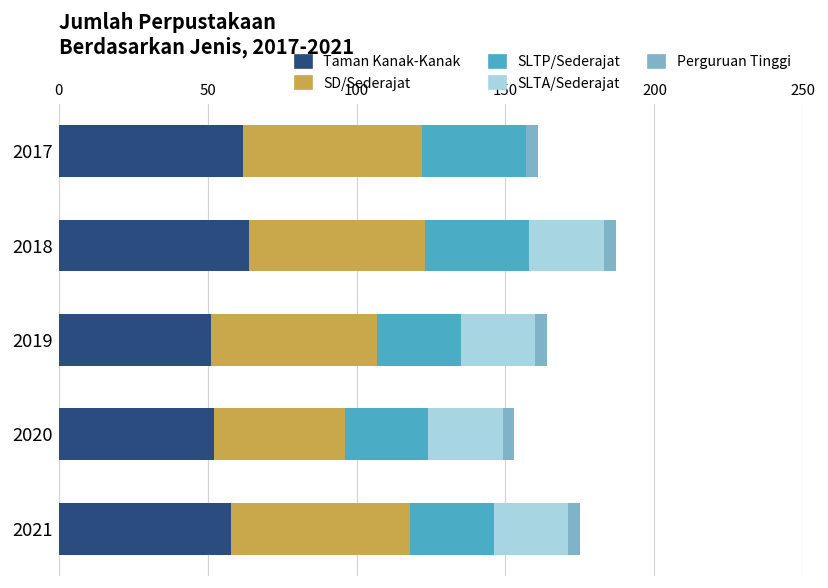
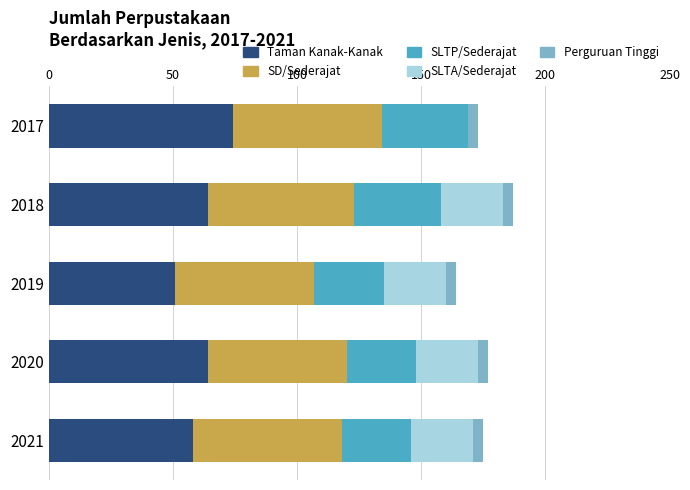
Taman Kanak-Kanak, 2017: 62 -> 74
Taman Kanak-Kanak, 2020: 52 -> 64
SD/Sederajat, 2020: 44 -> 56
